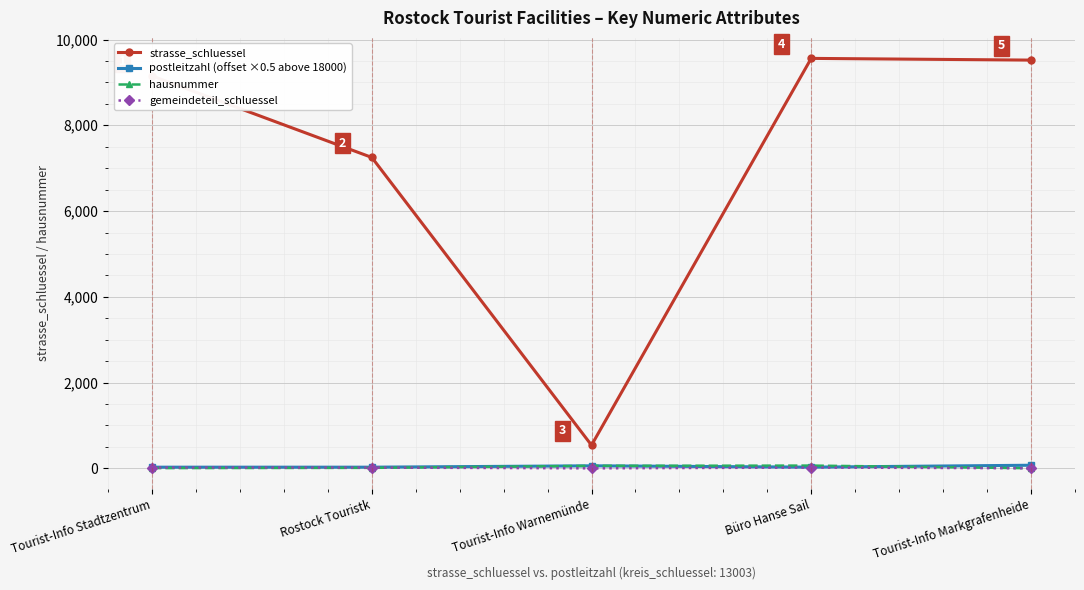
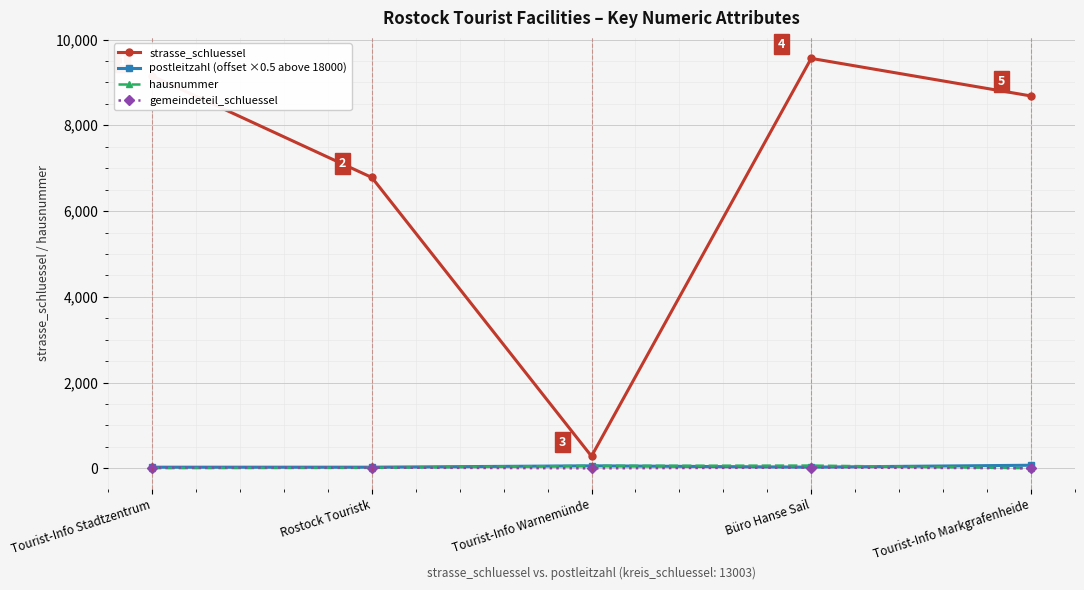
strasse_schluessel, Rostock Touristk: 7,300 -> 6,800
strasse_schluessel, Tourist-Info Warnemünde: 500 -> 300
strasse_schluessel, Tourist-Info Markgrafenheide: 9,500 -> 8,700
